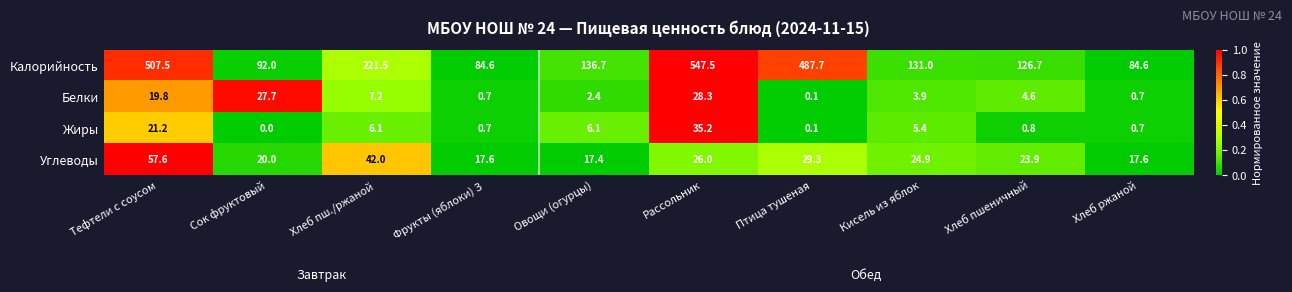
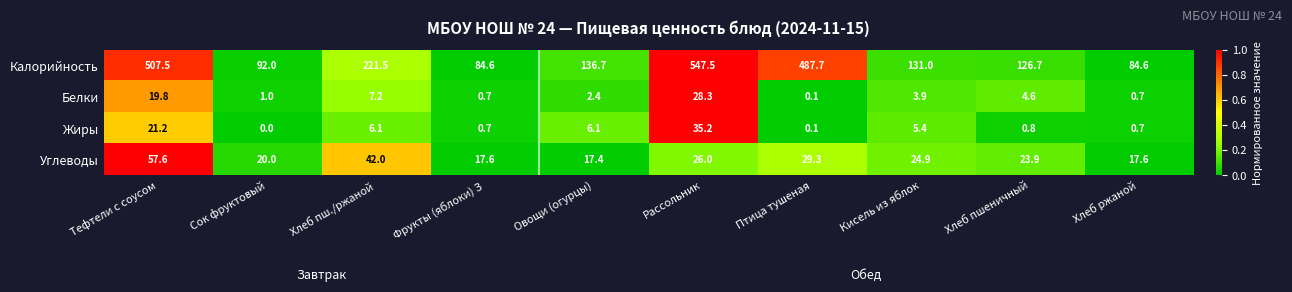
Белки, Сок фруктовый: 27.7 -> 1.0
